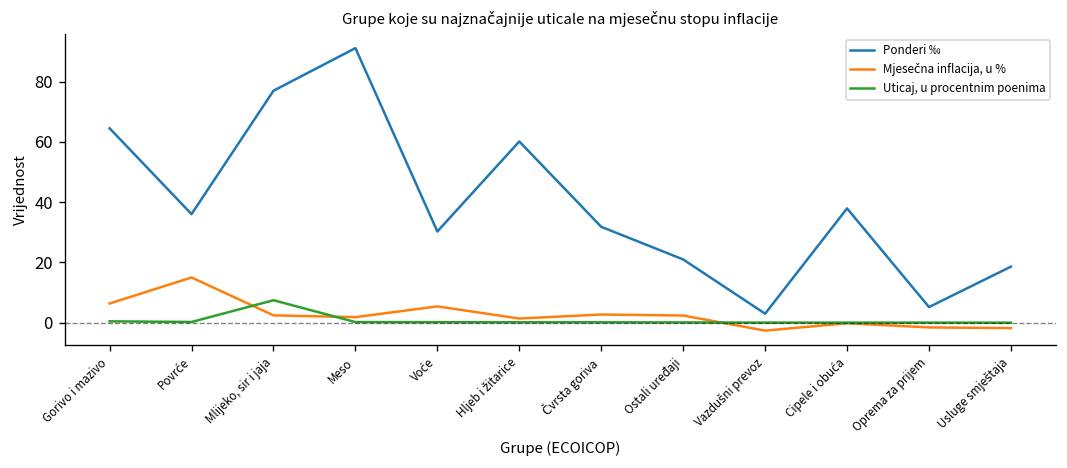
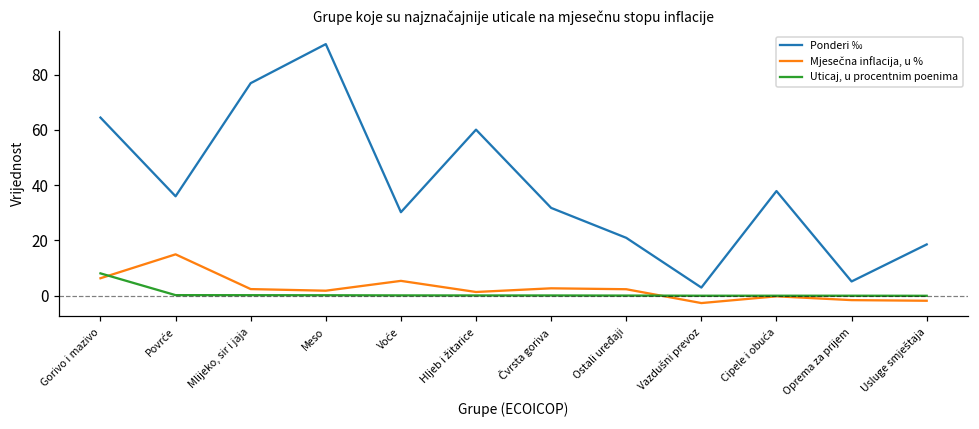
Uticaj, u procentnim poenima, Gorivo i mazivo: 0 -> 8
Uticaj, u procentnim poenima, Mlijeko, sir i jaja: 7 -> 0
